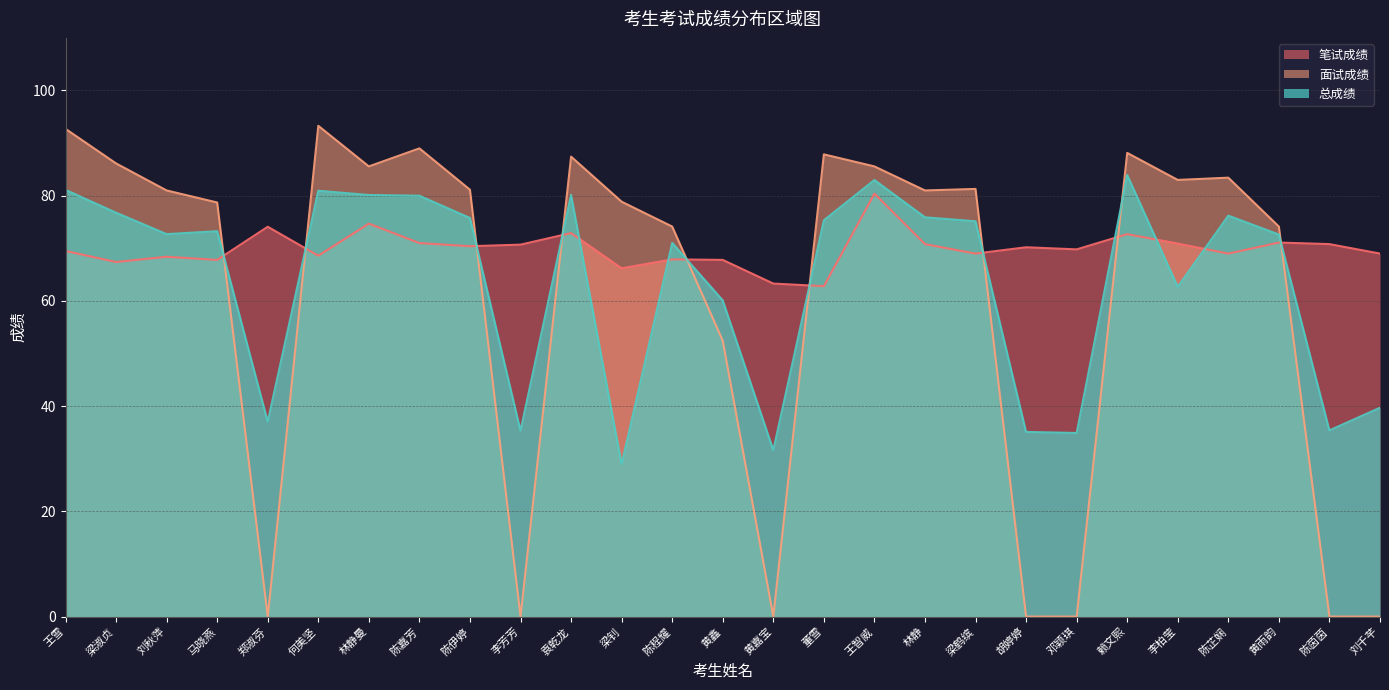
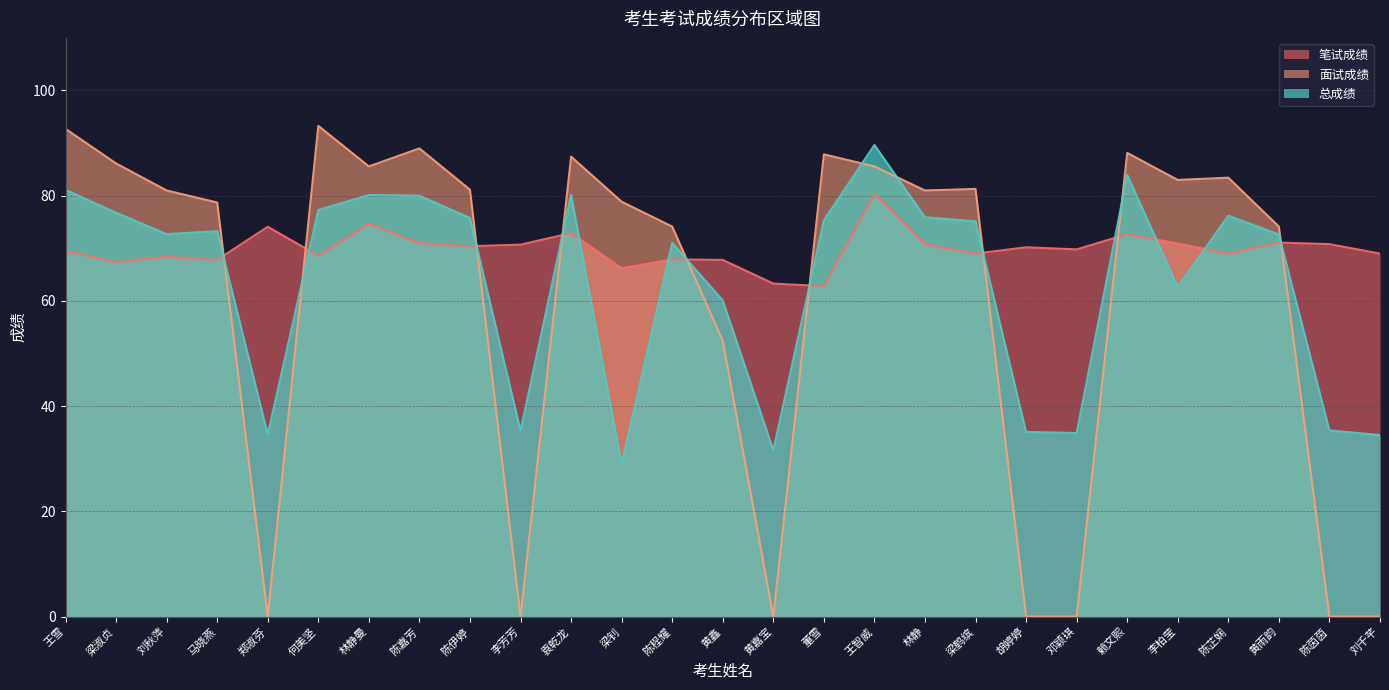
总成绩, 郑淑芬: 37 -> 35
总成绩, 何美坚: 81 -> 77
总成绩, 王智威: 83 -> 90
总成绩, 刘千芊: 40 -> 35
